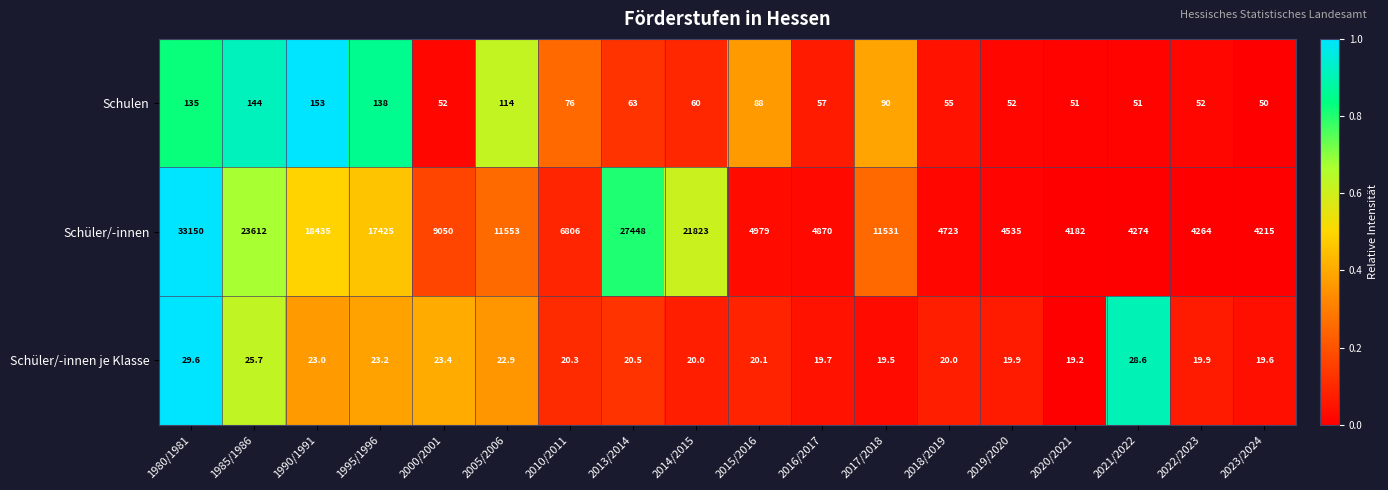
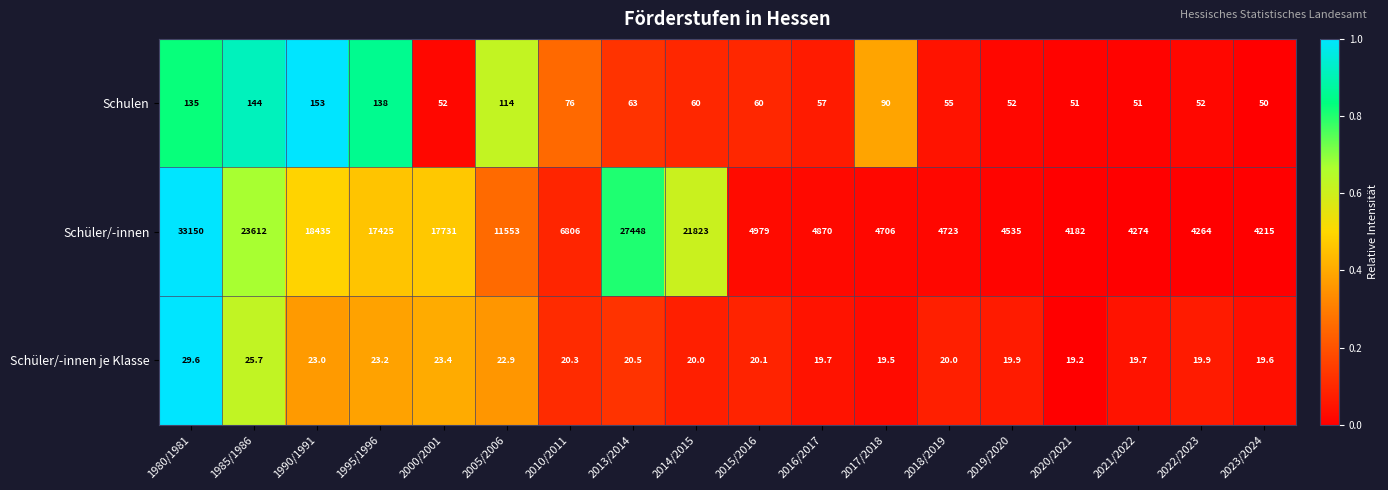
Schulen, 2015/2016: 88 -> 60
Schüler/-innen, 2000/2001: 9050 -> 17731
Schüler/-innen, 2017/2018: 11531 -> 4706
Schüler/-innen je Klasse, 2021/2022: 28.6 -> 19.7
